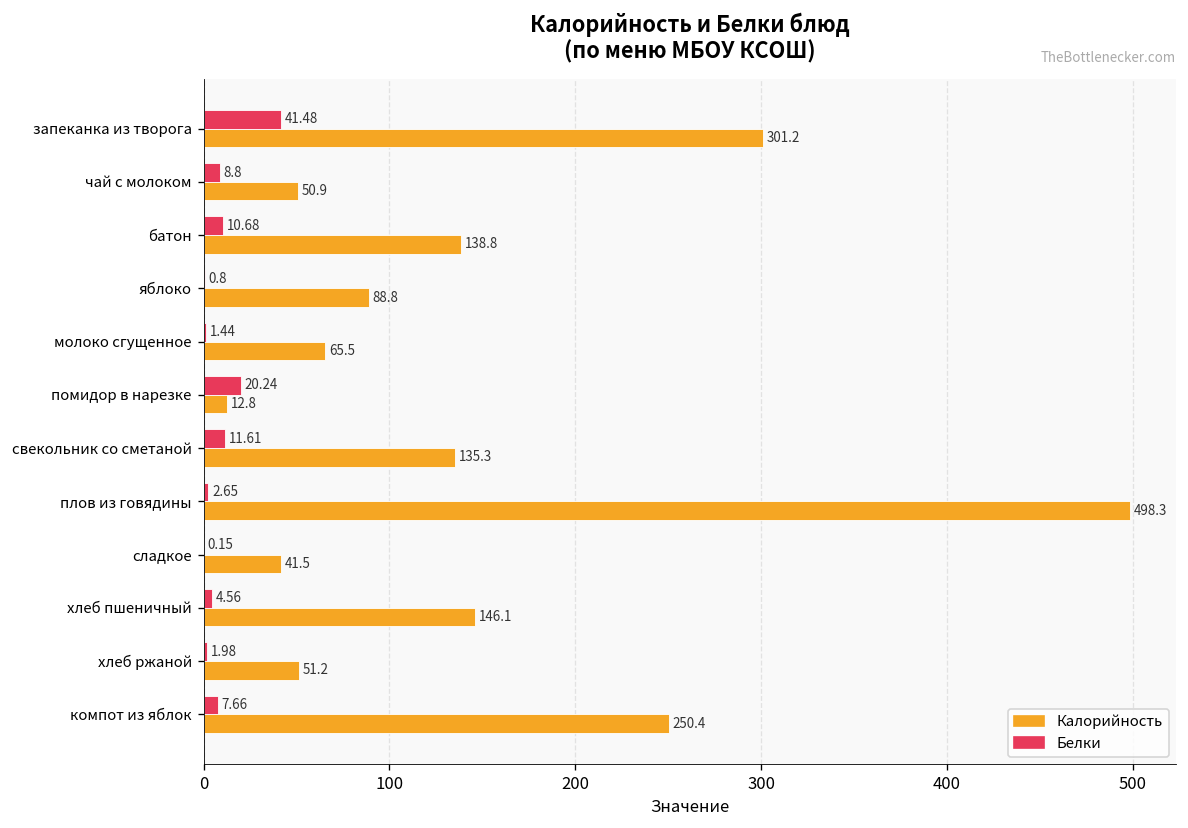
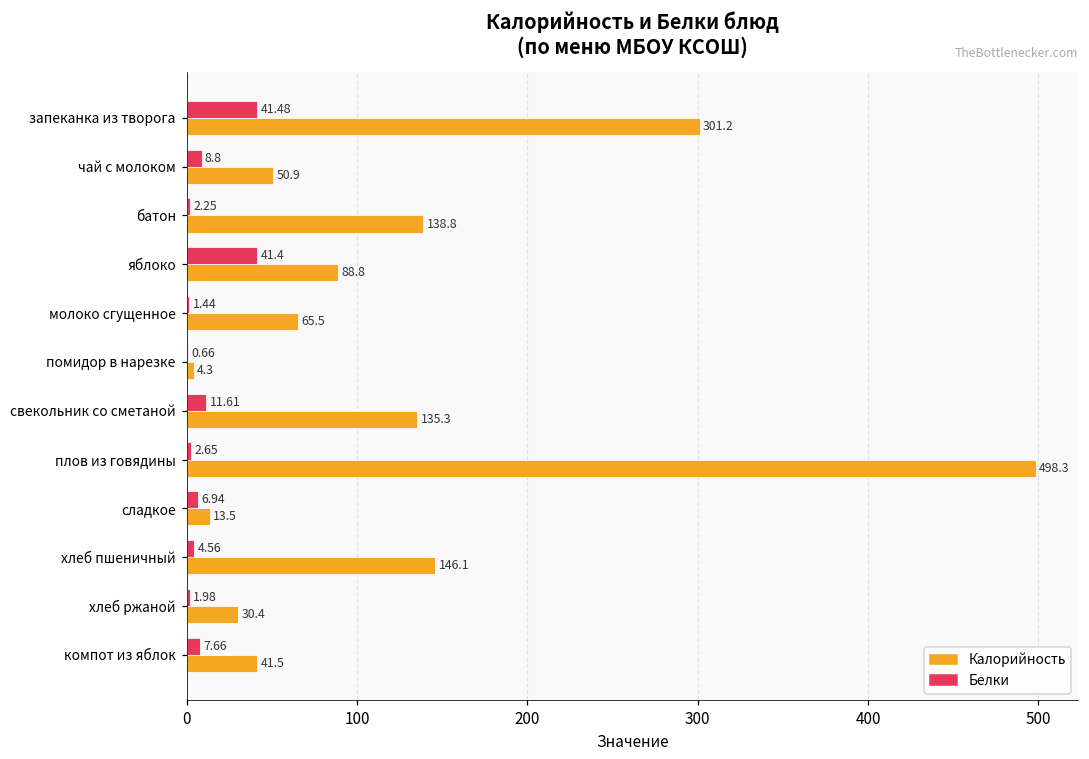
Белки, батон: 10.68 -> 2.25
Белки, яблоко: 0.8 -> 41.4
Белки, помидор в нарезке: 20.24 -> 0.66
Калорийность, помидор в нарезке: 12.8 -> 4.3
Белки, сладкое: 0.15 -> 6.94
Калорийность, сладкое: 41.5 -> 13.5
Калорийность, хлеб ржаной: 51.2 -> 30.4
Калорийность, компот из яблок: 250.4 -> 41.5
